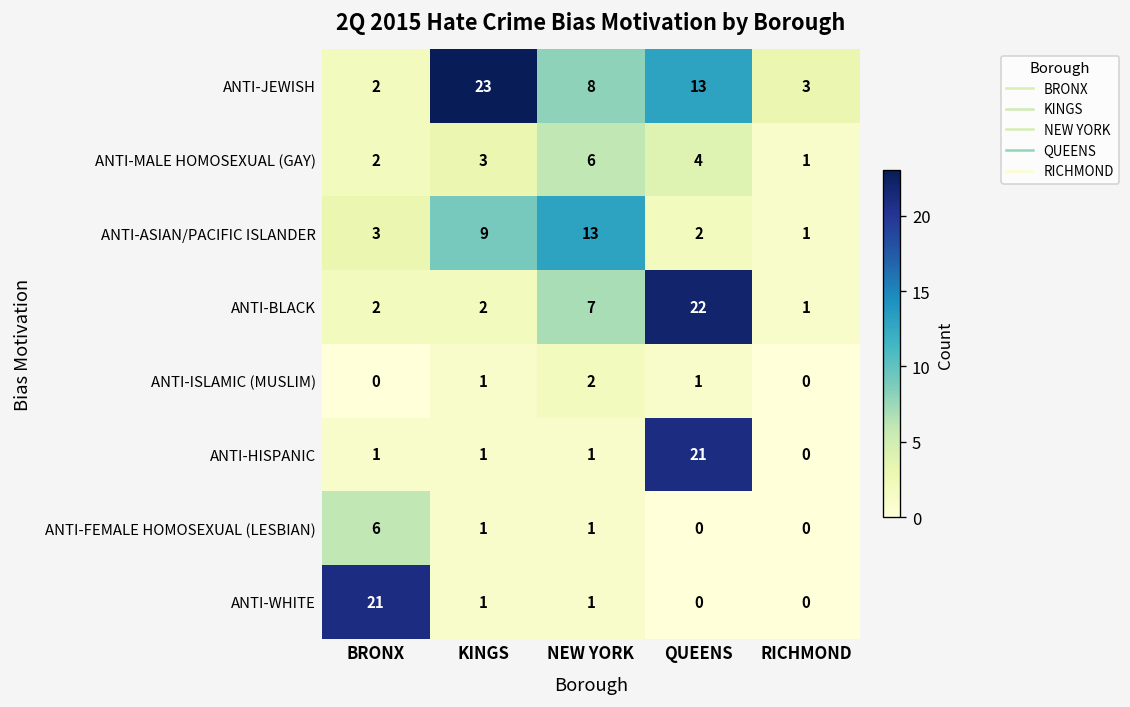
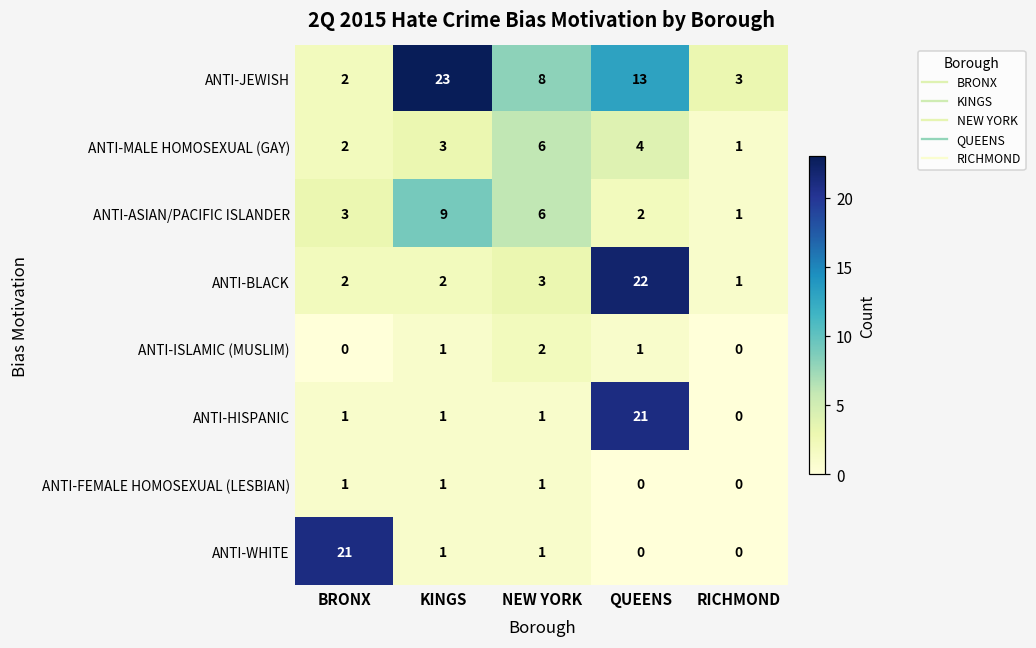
ANTI-ASIAN/PACIFIC ISLANDER, NEW YORK: 13 -> 6
ANTI-BLACK, NEW YORK: 7 -> 3
ANTI-FEMALE HOMOSEXUAL (LESBIAN), BRONX: 6 -> 1
